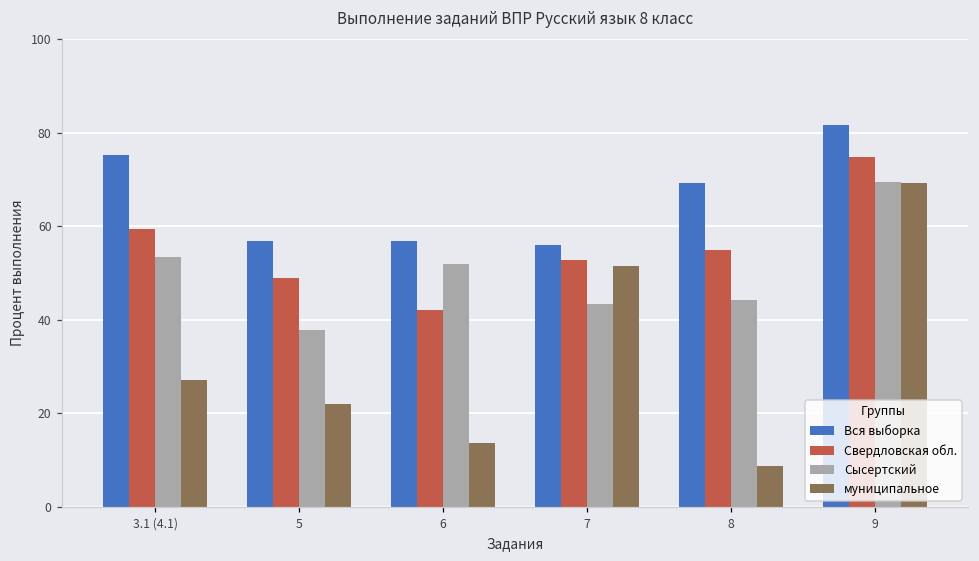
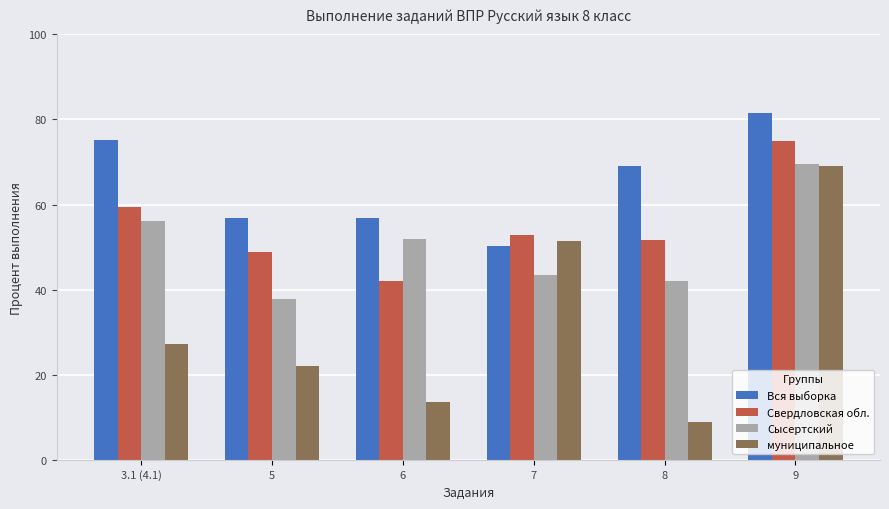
Сысертский, 3.1 (4.1): 53 -> 56
Вся выборка, 7: 56 -> 50
Свердловская обл., 8: 55 -> 52
Сысертский, 8: 44 -> 42
